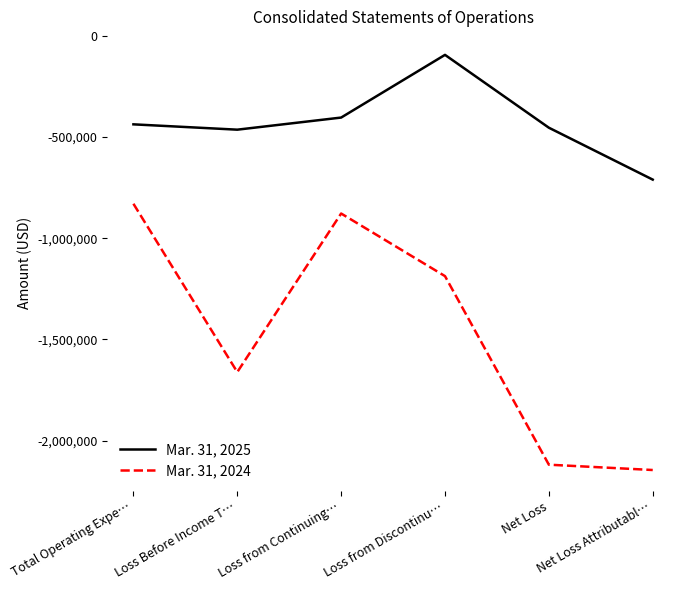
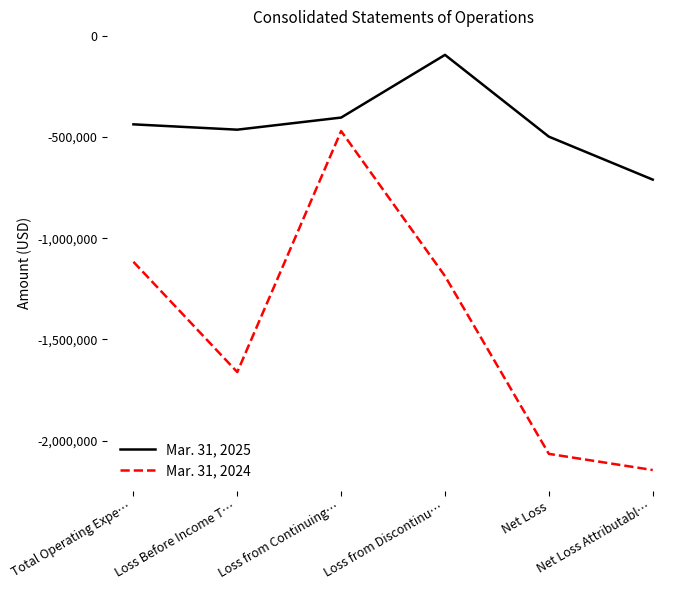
Mar. 31, 2024, Total Operating Expe…: -830,000 -> -1,120,000
Mar. 31, 2024, Loss from Continuing…: -880,000 -> -470,000
Mar. 31, 2025, Net Loss: -450,000 -> -500,000
Mar. 31, 2024, Net Loss: -2,120,000 -> -2,060,000
